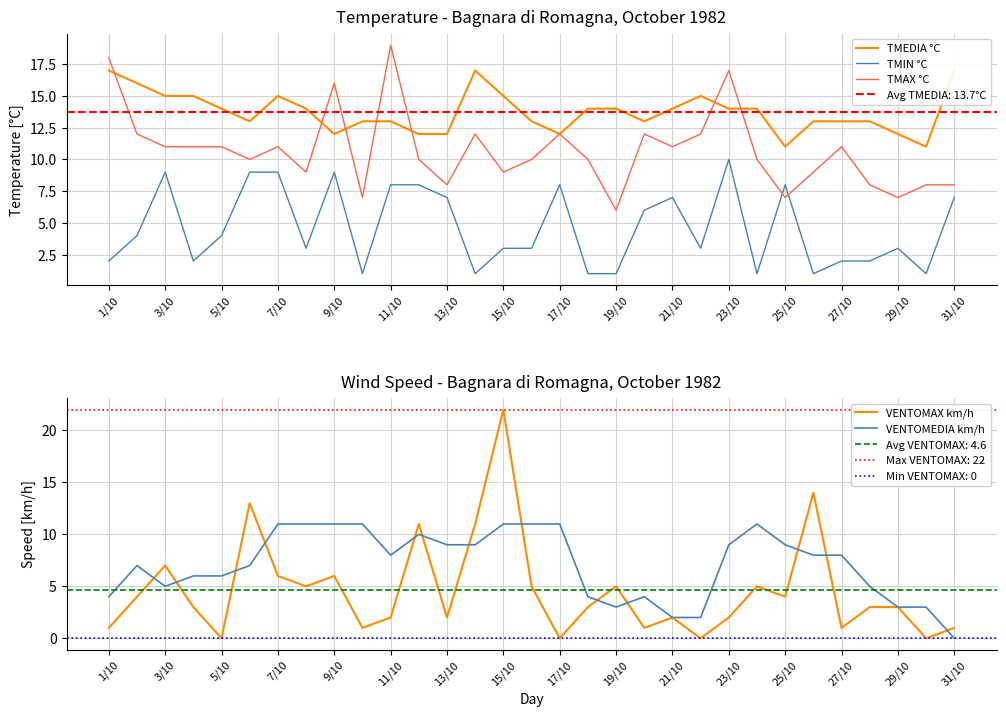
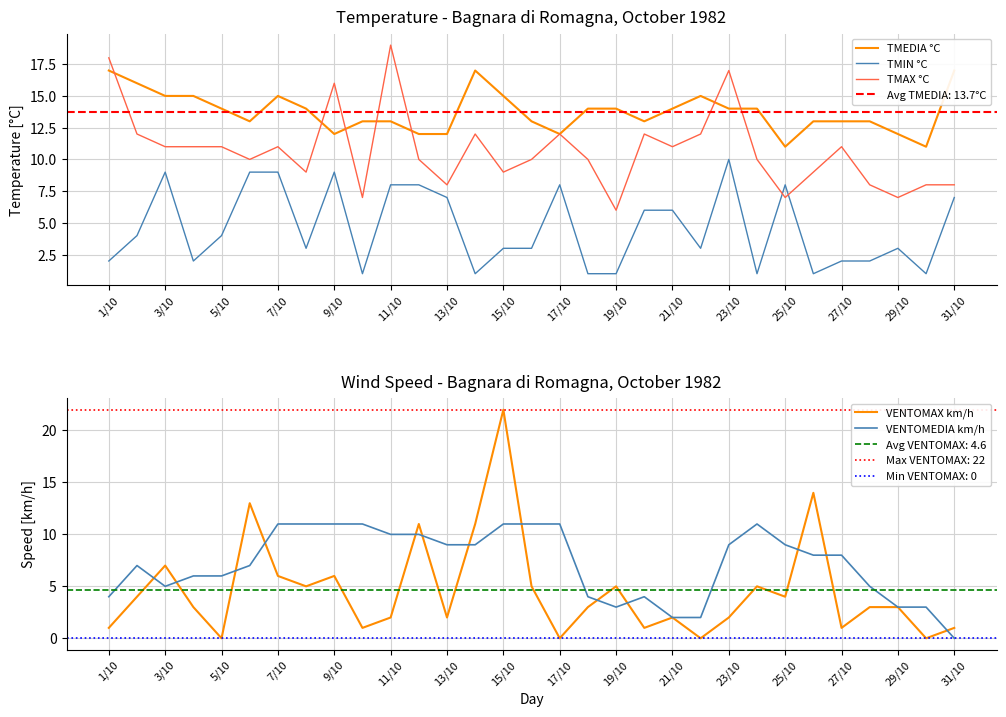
Temperature - Bagnara di Romagna, October 1982, TMIN °C, 21/10: 7 -> 6
Wind Speed - Bagnara di Romagna, October 1982, VENTOMEDIA km/h, 11/10: 8 -> 10
